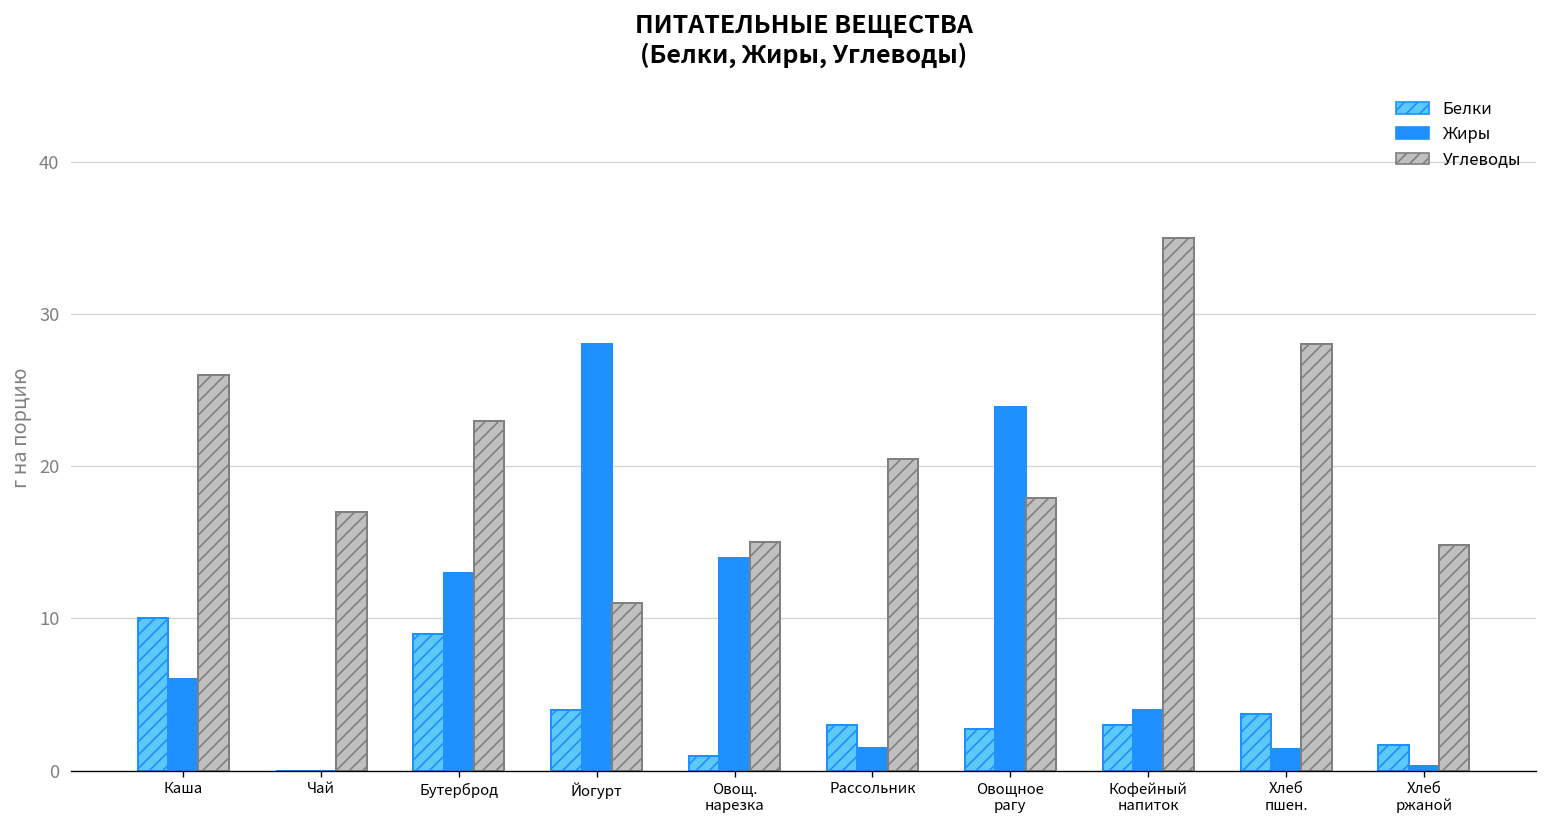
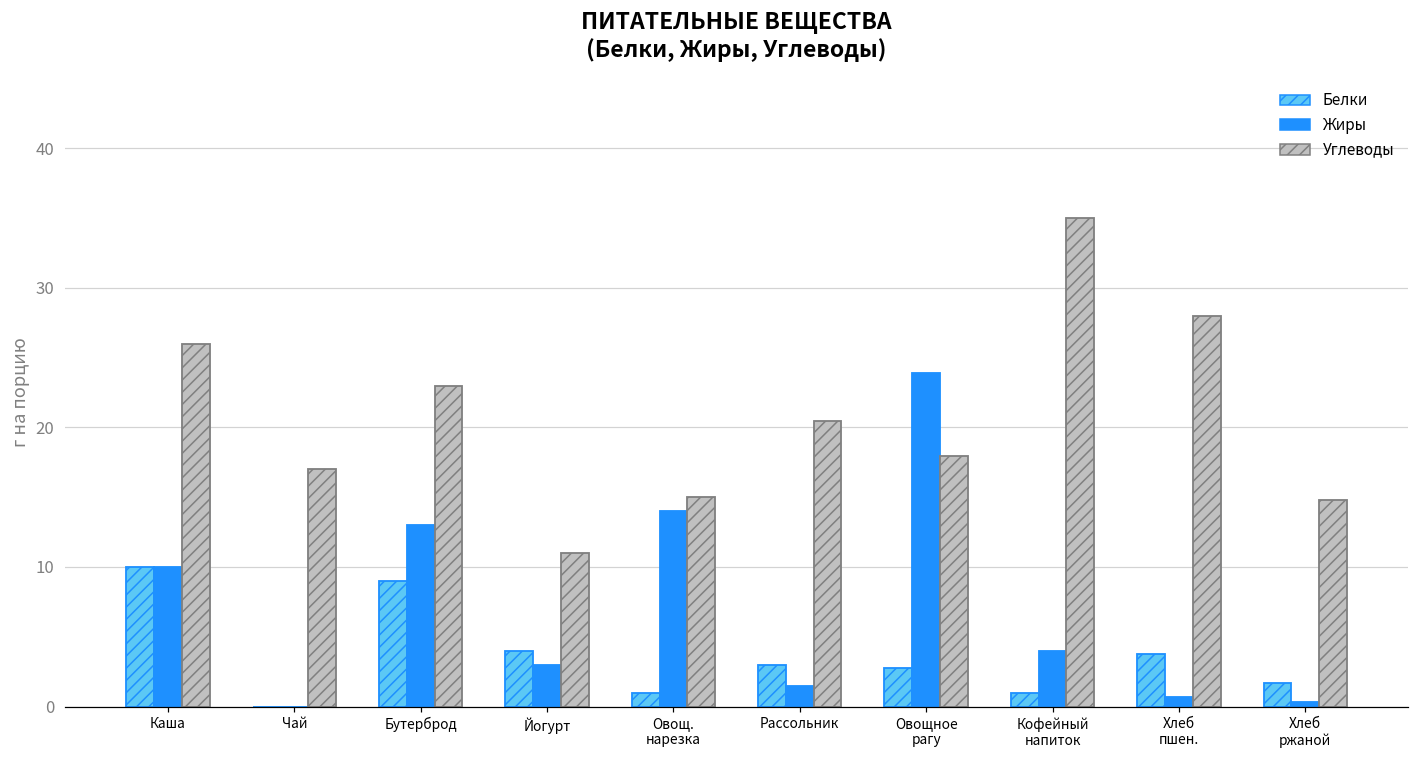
Жиры, Каша: 6 -> 10
Жиры, Йогурт: 28 -> 3
Белки, Кофейный напиток: 3 -> 1
Жиры, Хлеб пшен.: 1.5 -> 0.7
